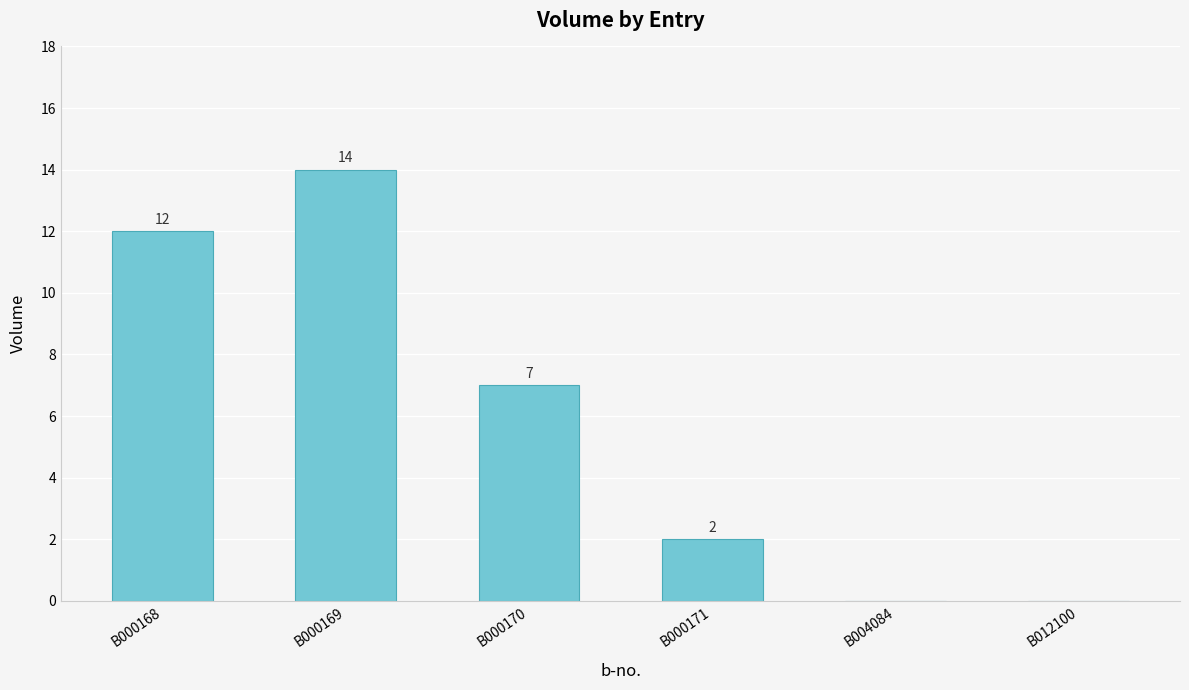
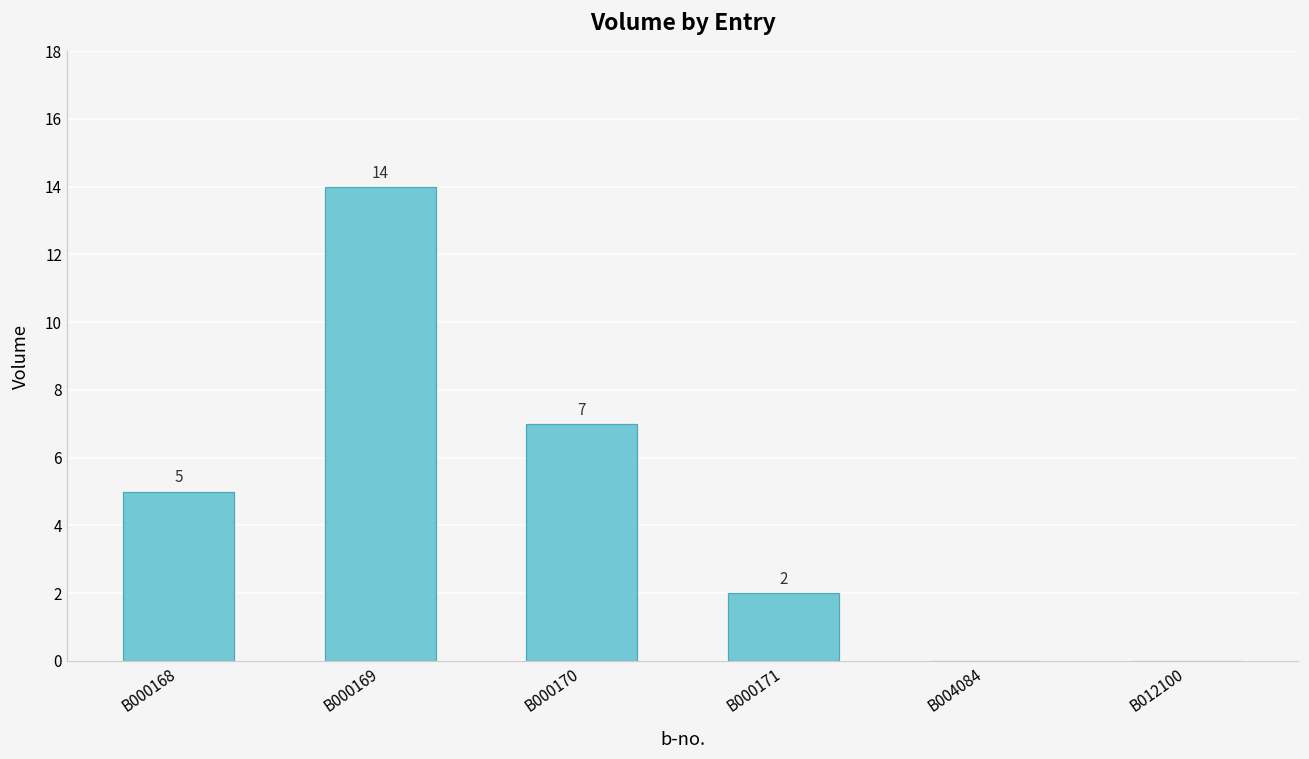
B000168: 12 -> 5
